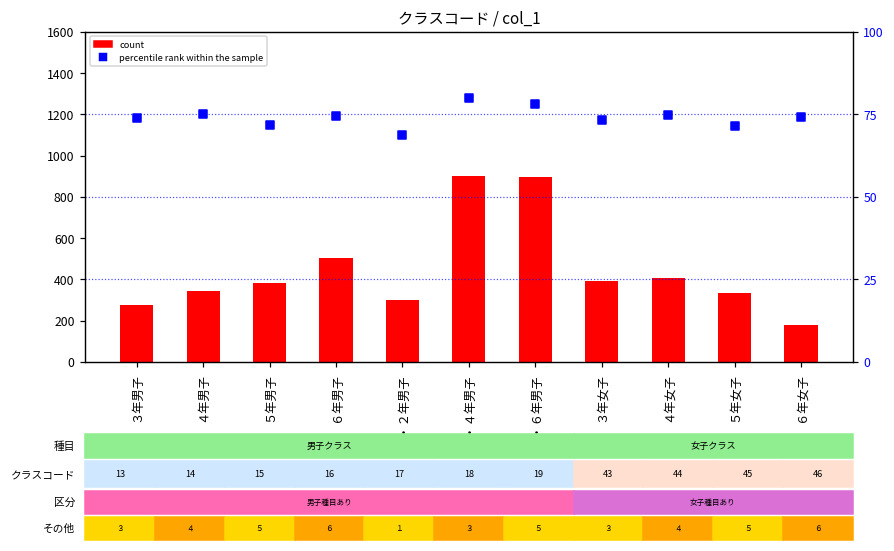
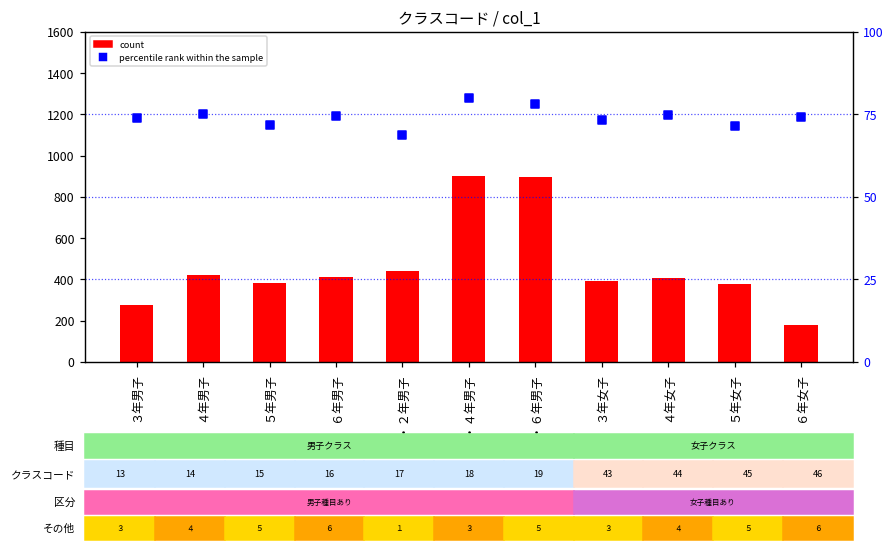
count, ４年男子: 340 -> 420
count, ６年男子: 500 -> 410
count, １・２年男子: 300 -> 440
count, ５年女子: 330 -> 380
